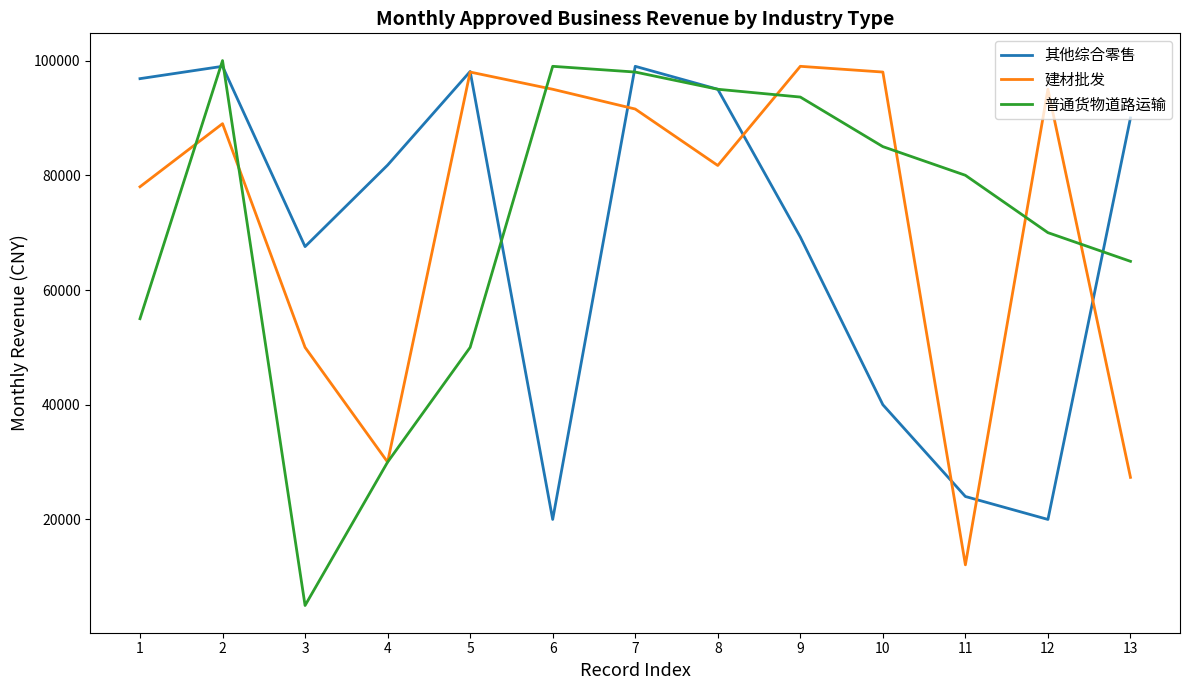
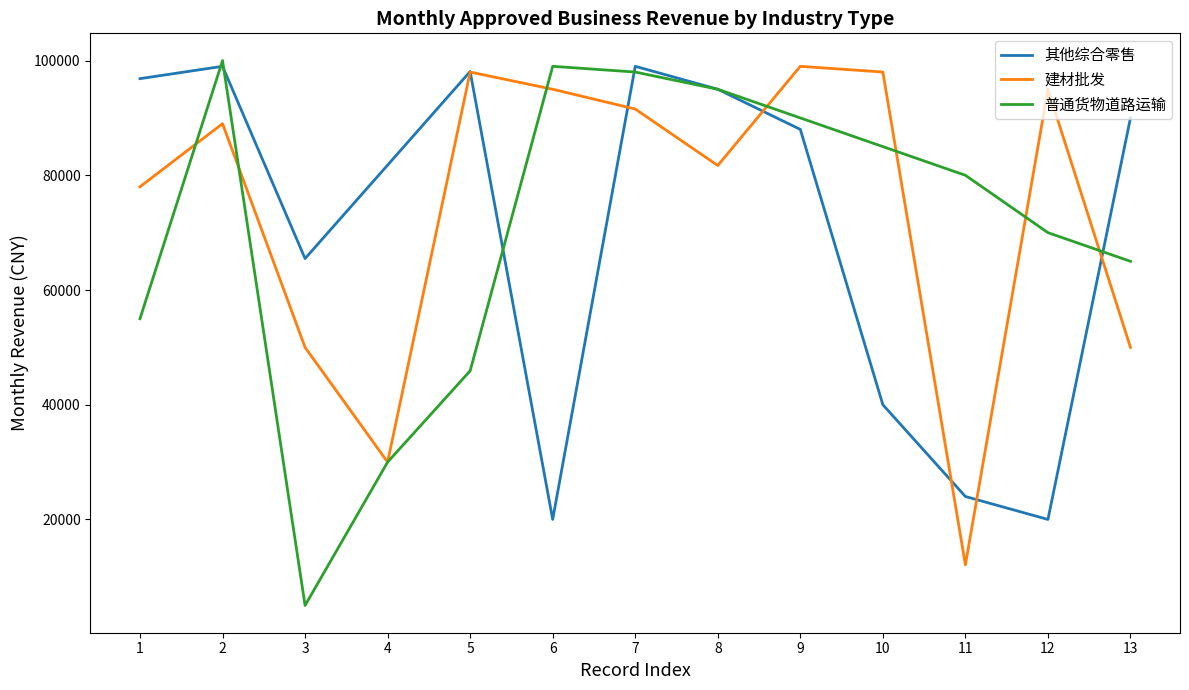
其他综合零售, 3: 68000 -> 65000
普通货物道路运输, 5: 50000 -> 46000
其他综合零售, 9: 69000 -> 88000
普通货物道路运输, 9: 94000 -> 90000
建材批发, 13: 27000 -> 50000
